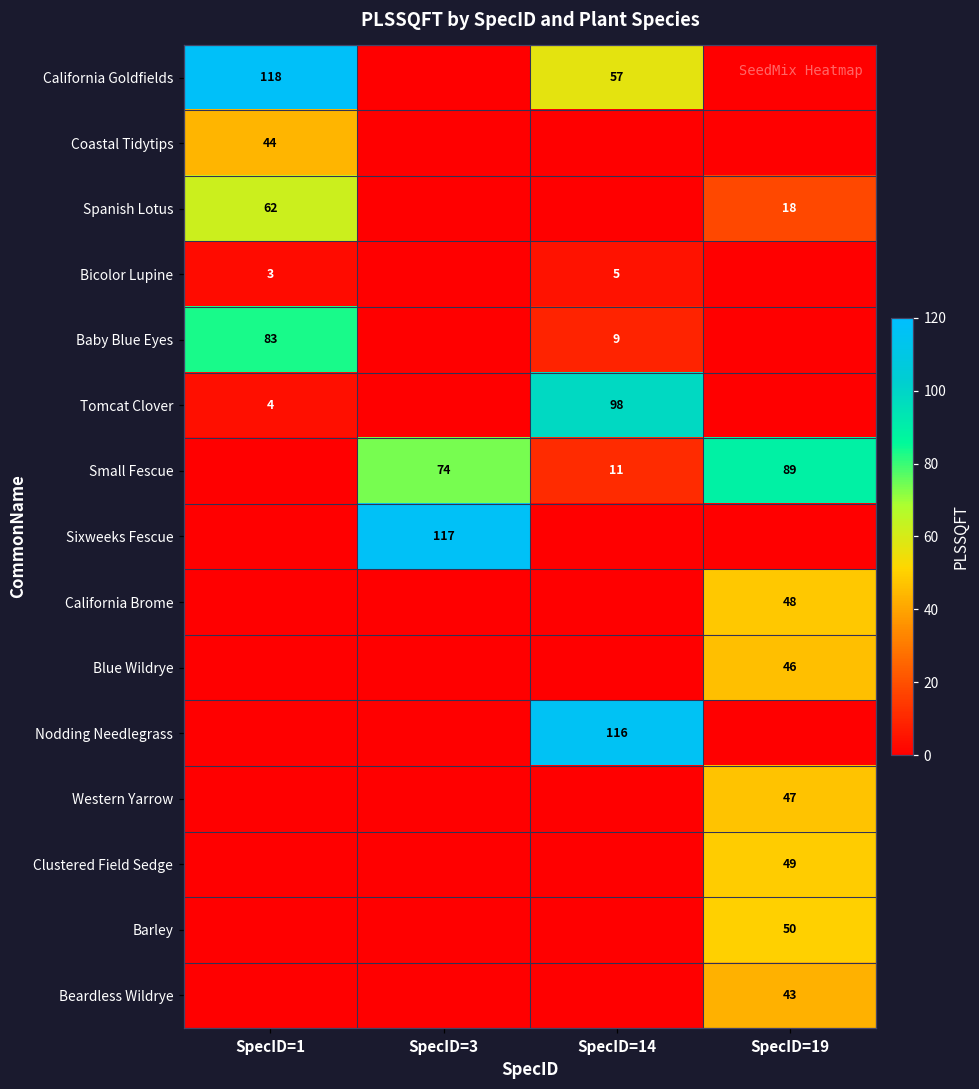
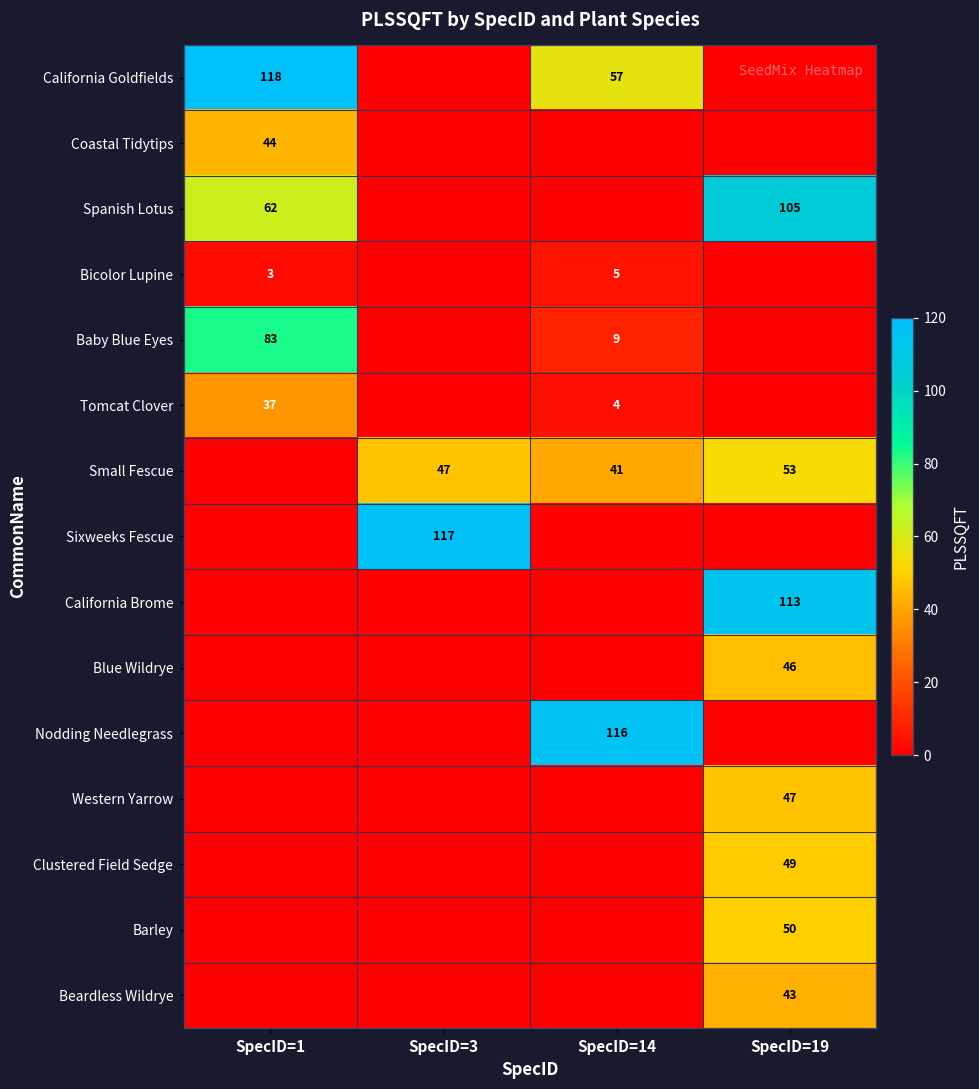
Spanish Lotus, SpecID=19: 18 -> 105
Tomcat Clover, SpecID=1: 4 -> 37
Tomcat Clover, SpecID=14: 98 -> 4
Small Fescue, SpecID=3: 74 -> 47
Small Fescue, SpecID=14: 11 -> 41
Small Fescue, SpecID=19: 89 -> 53
California Brome, SpecID=19: 48 -> 113
